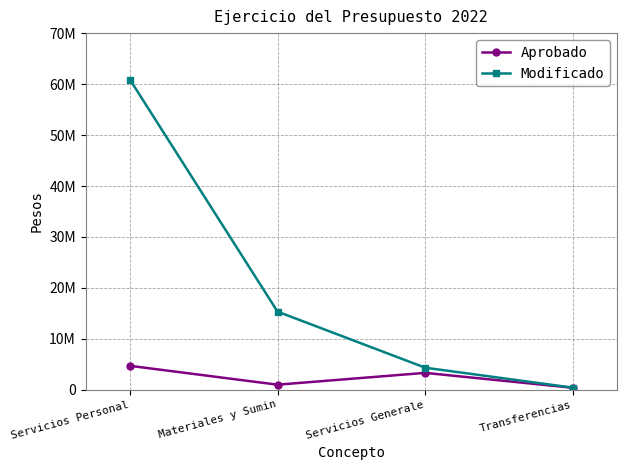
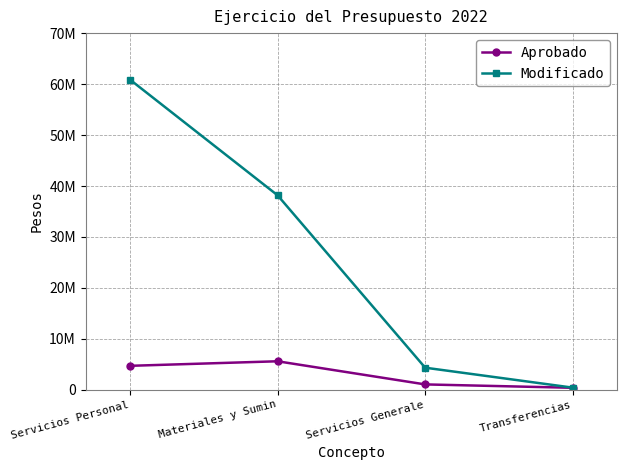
Aprobado, Materiales y Sumin: 1000000 -> 6000000
Modificado, Materiales y Sumin: 15000000 -> 38000000
Aprobado, Servicios Generale: 3000000 -> 1000000
